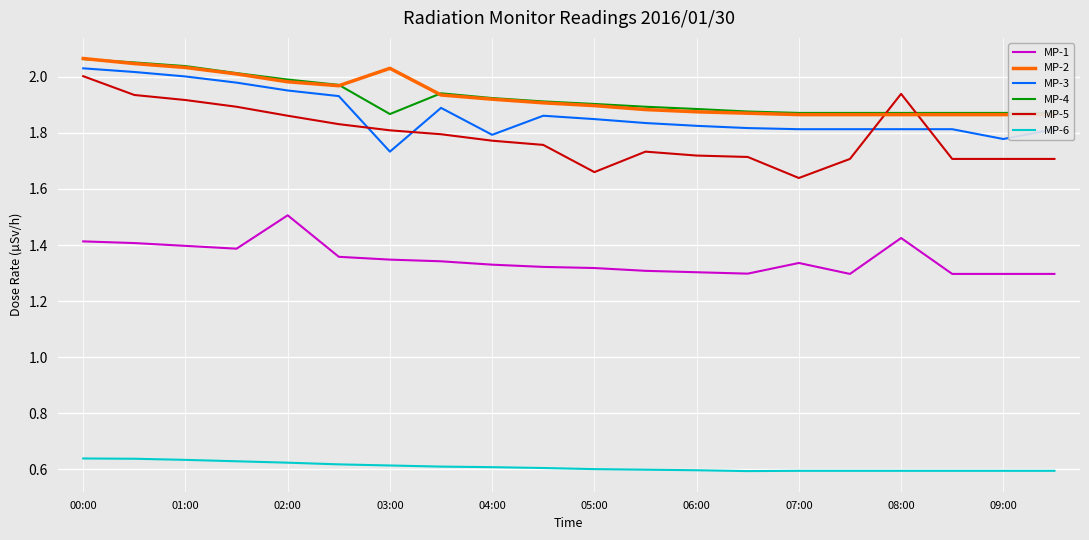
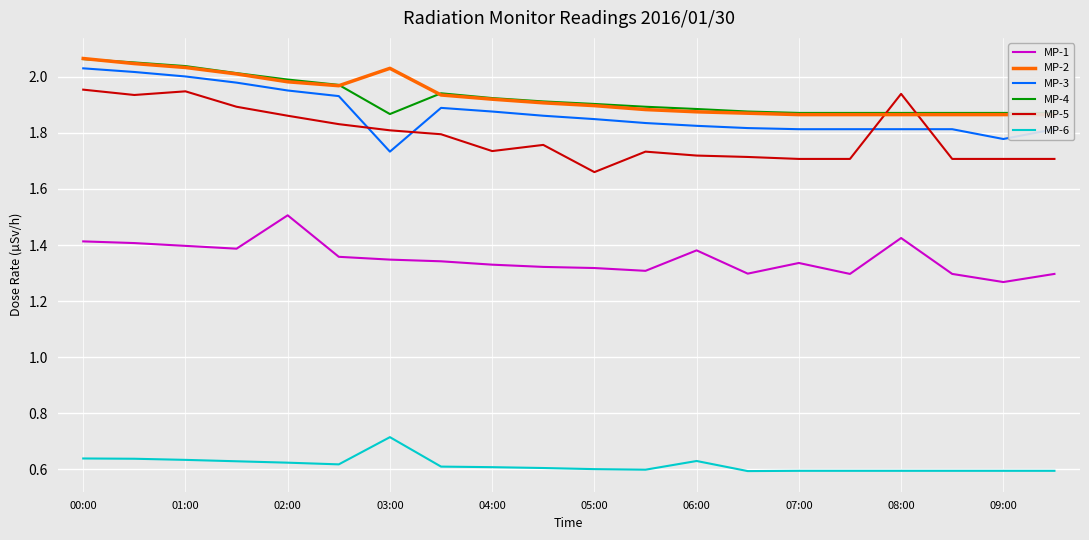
MP-5, 00:00: 2.00 -> 1.95
MP-5, 01:00: 1.92 -> 1.95
MP-6, 03:00: 0.61 -> 0.72
MP-3, 04:00: 1.79 -> 1.88
MP-5, 04:00: 1.77 -> 1.74
MP-1, 06:00: 1.30 -> 1.38
MP-6, 06:00: 0.60 -> 0.63
MP-5, 07:00: 1.64 -> 1.71
MP-1, 09:00: 1.30 -> 1.27
